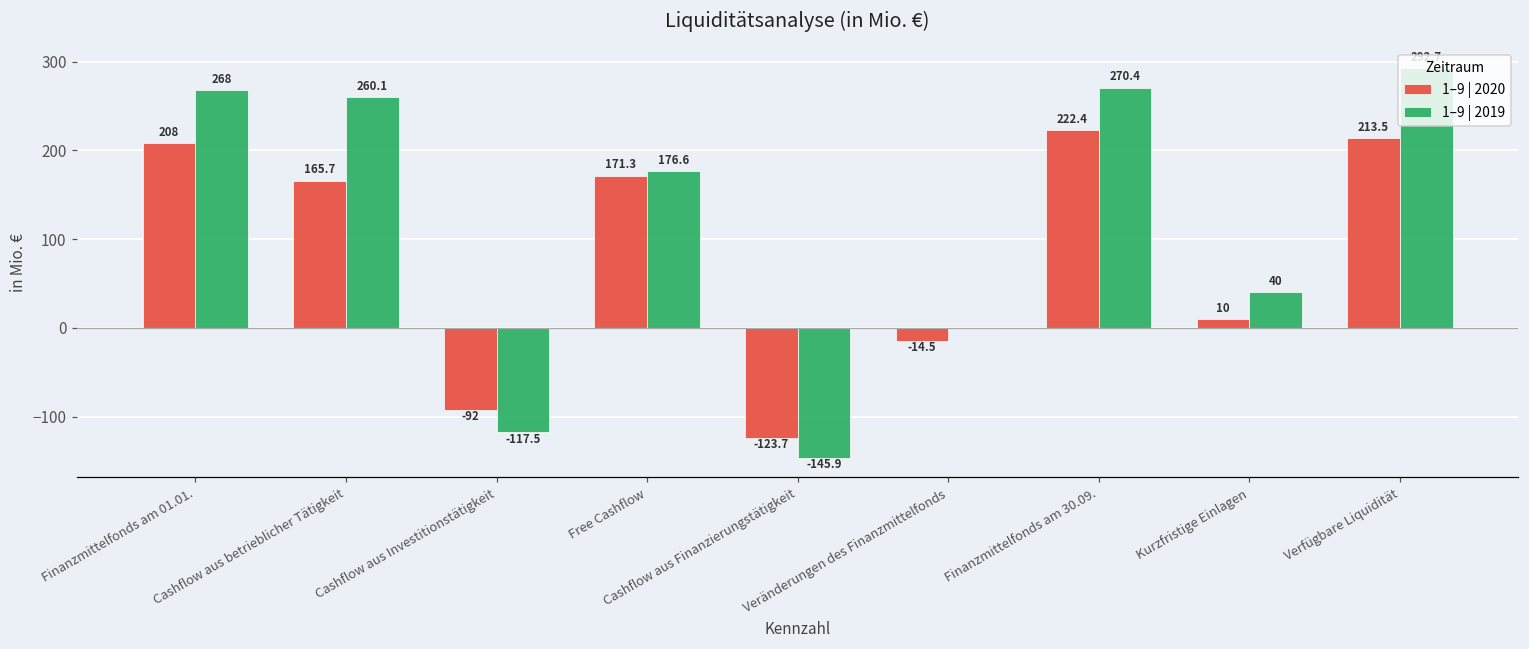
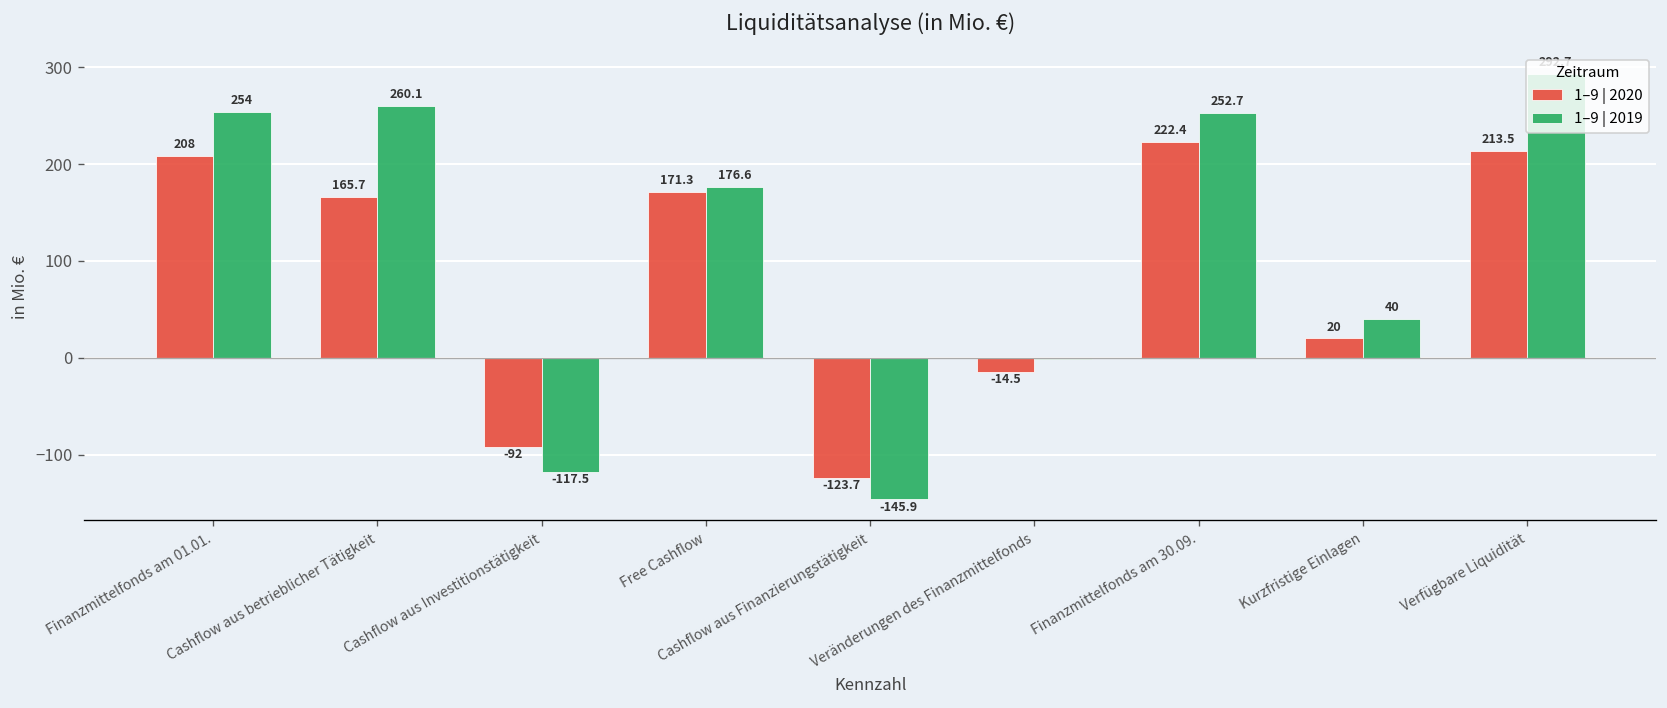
1–9 | 2019, Finanzmittelfonds am 01.01.: 268 -> 254
1–9 | 2019, Finanzmittelfonds am 30.09.: 270.4 -> 252.7
1–9 | 2020, Kurzfristige Einlagen: 10 -> 20
